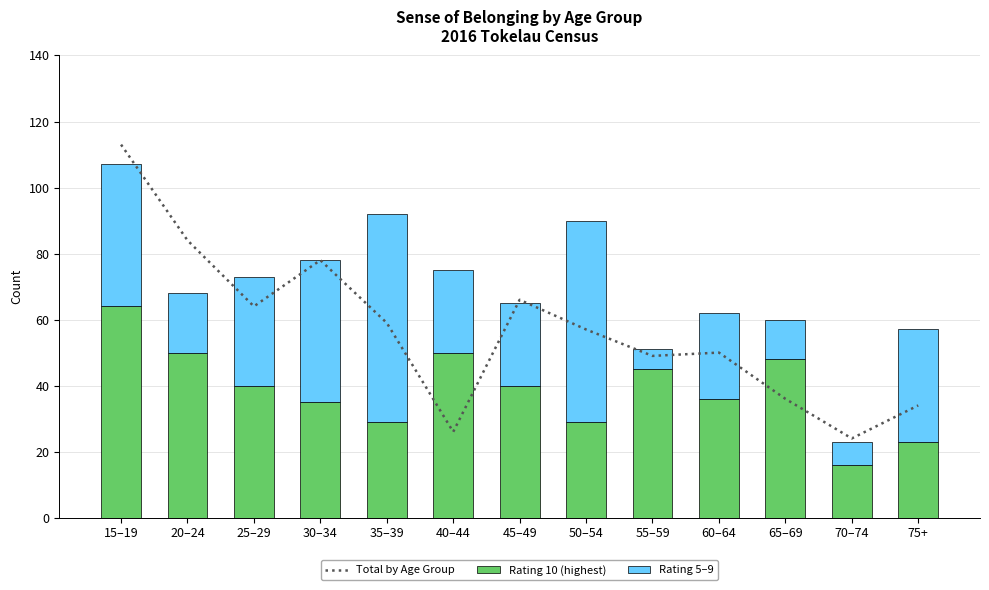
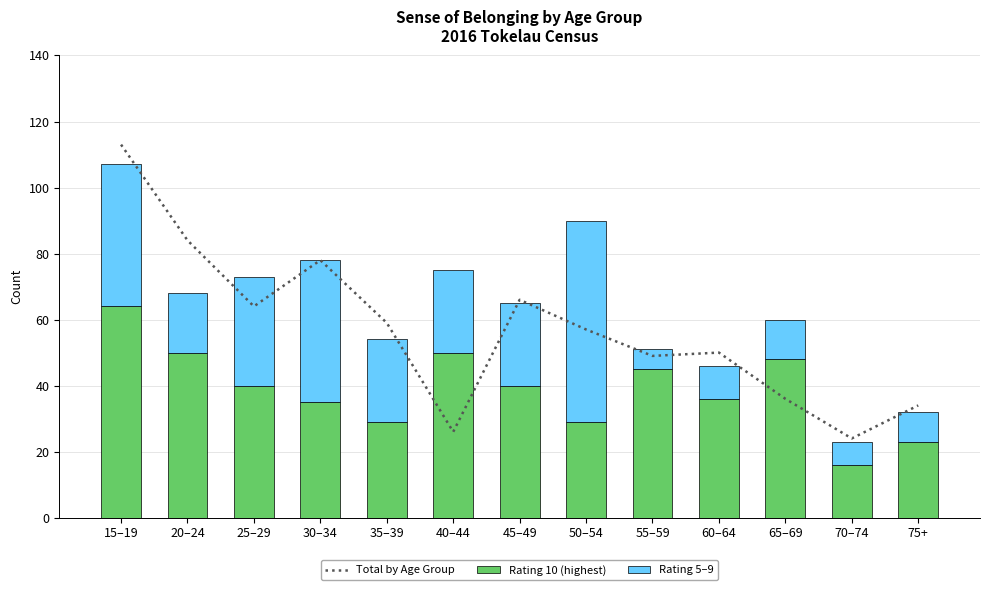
Rating 5–9, 35–39: 63 -> 25
Rating 5–9, 60–64: 26 -> 10
Rating 5–9, 75+: 34 -> 9
